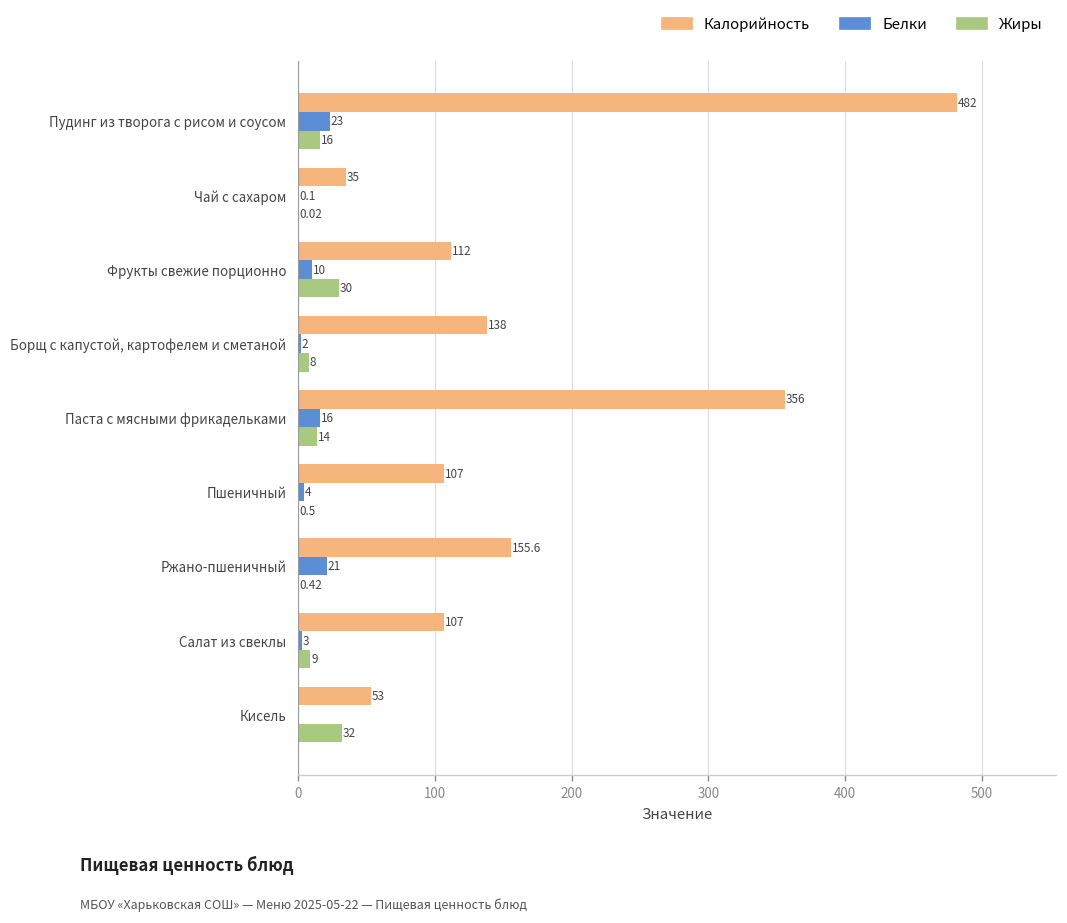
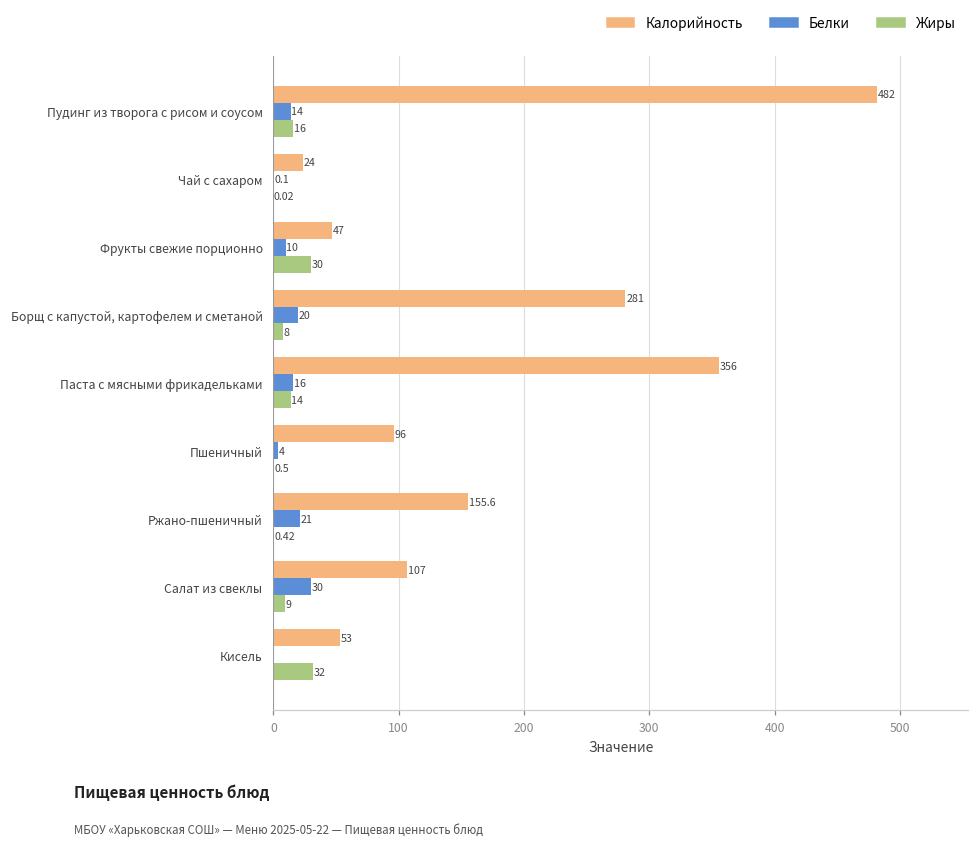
Белки, Пудинг из творога с рисом и соусом: 23 -> 14
Калорийность, Чай с сахаром: 35 -> 24
Калорийность, Фрукты свежие порционно: 112 -> 47
Калорийность, Борщ с капустой, картофелем и сметаной: 138 -> 281
Белки, Борщ с капустой, картофелем и сметаной: 2 -> 20
Калорийность, Пшеничный: 107 -> 96
Белки, Салат из свеклы: 3 -> 30
